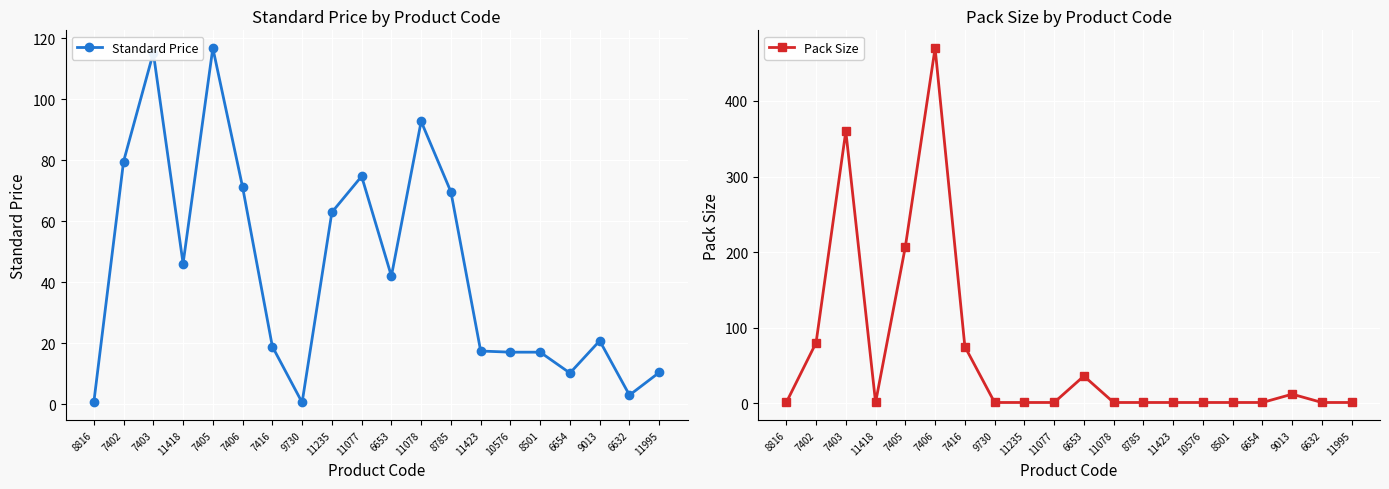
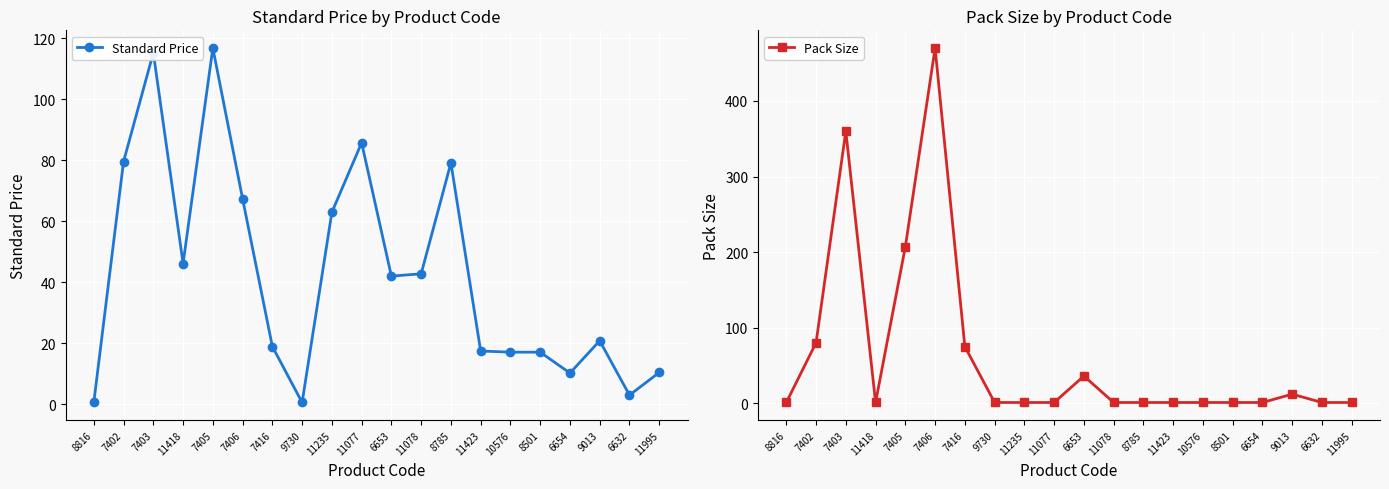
Standard Price by Product Code, 7406: 71 -> 67
Standard Price by Product Code, 11077: 75 -> 86
Standard Price by Product Code, 11078: 93 -> 43
Standard Price by Product Code, 8785: 70 -> 79
